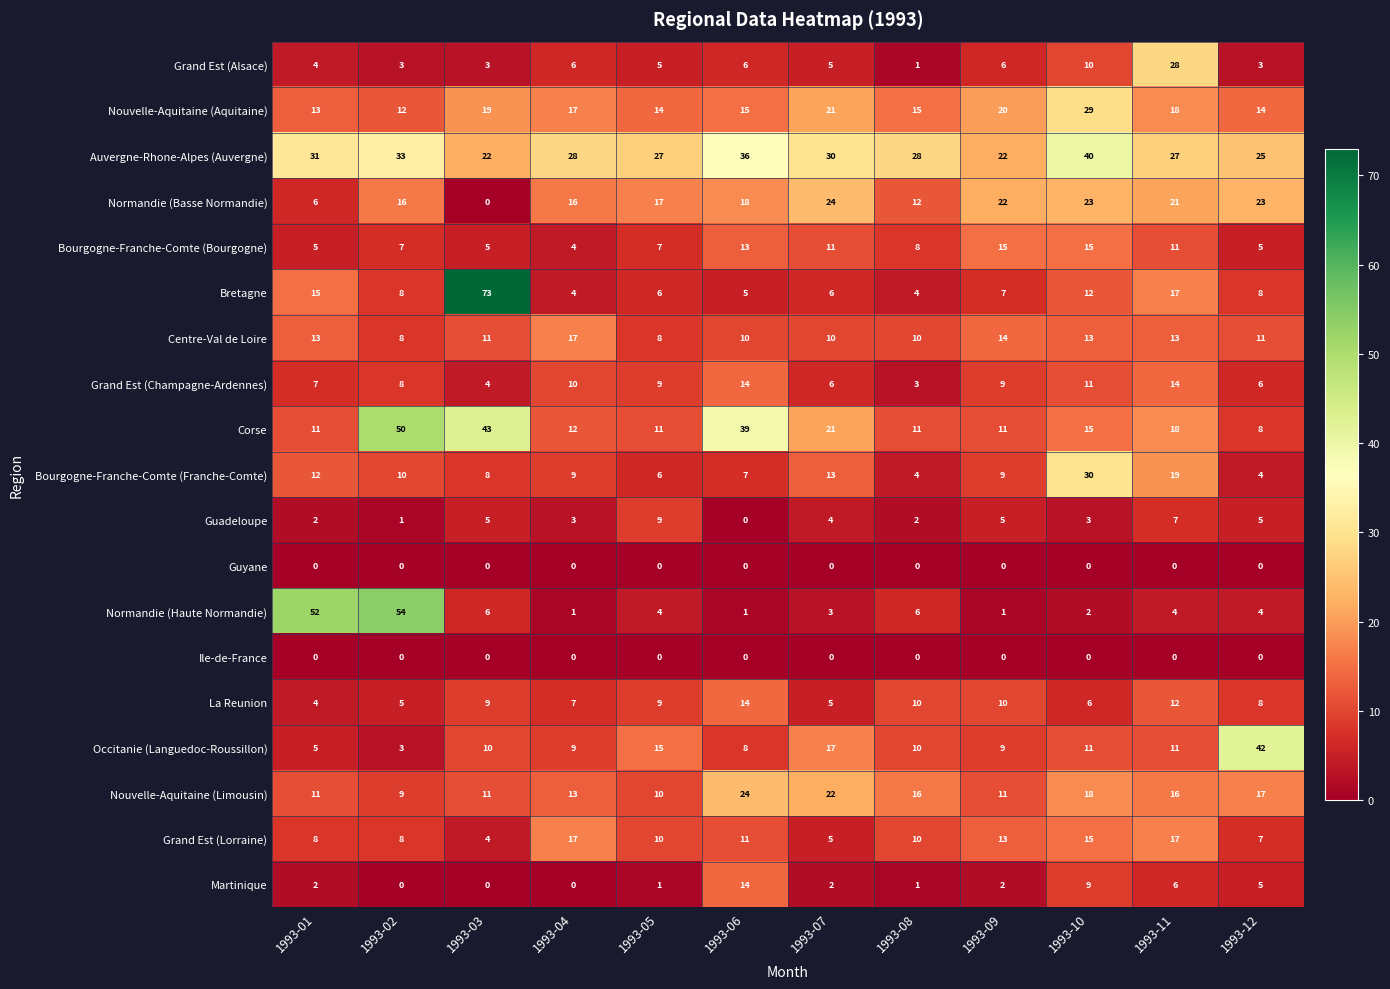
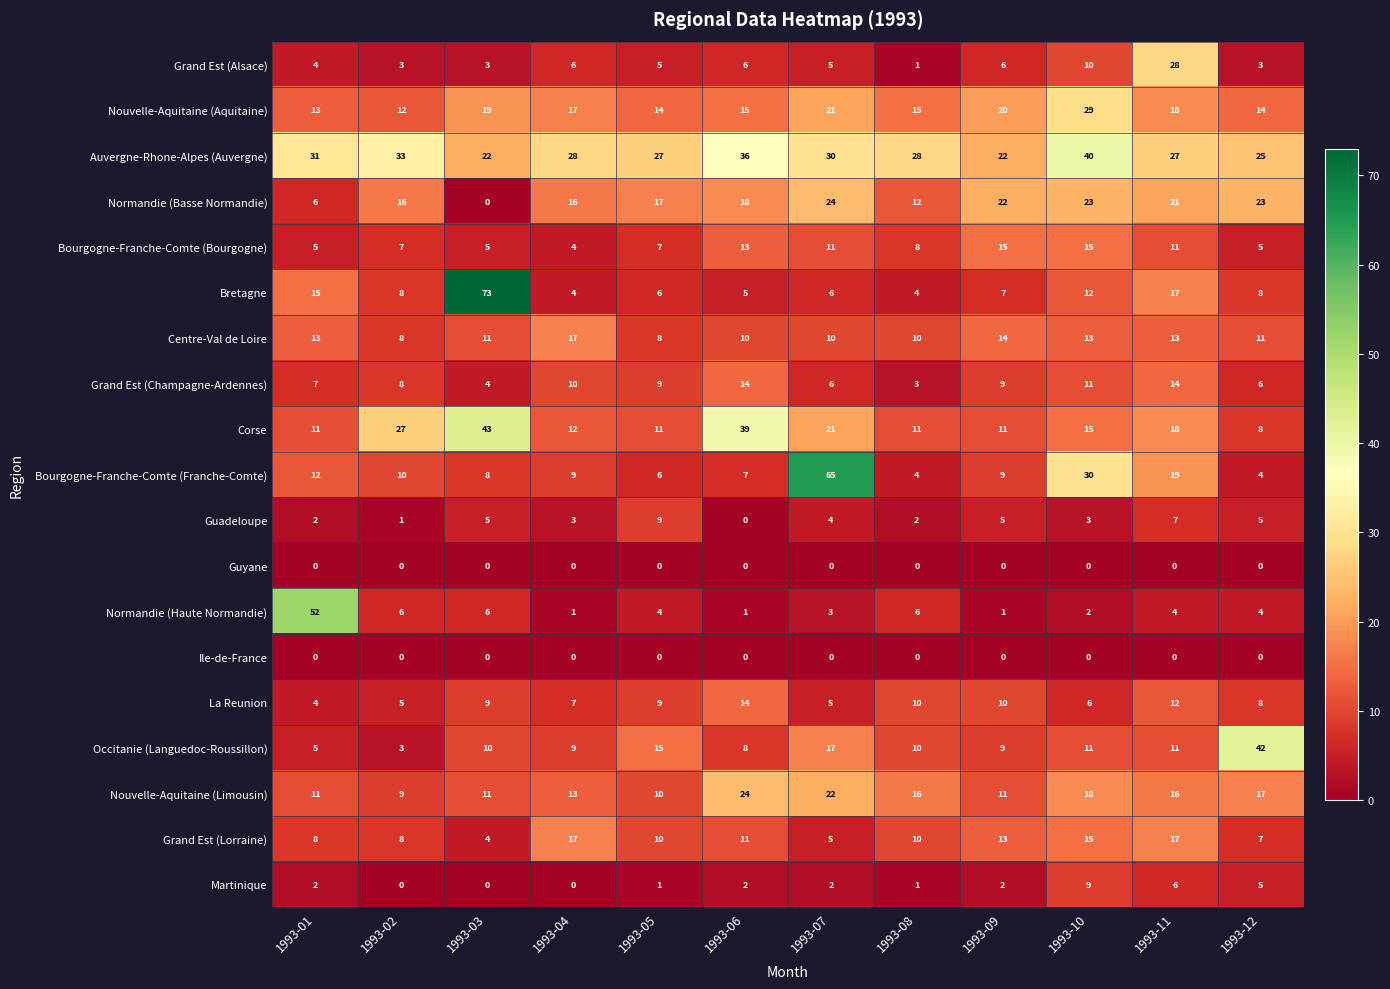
Corse, 1993-02: 50 -> 27
Bourgogne-Franche-Comte (Franche-Comte), 1993-07: 13 -> 65
Normandie (Haute Normandie), 1993-02: 54 -> 6
Martinique, 1993-06: 14 -> 2
